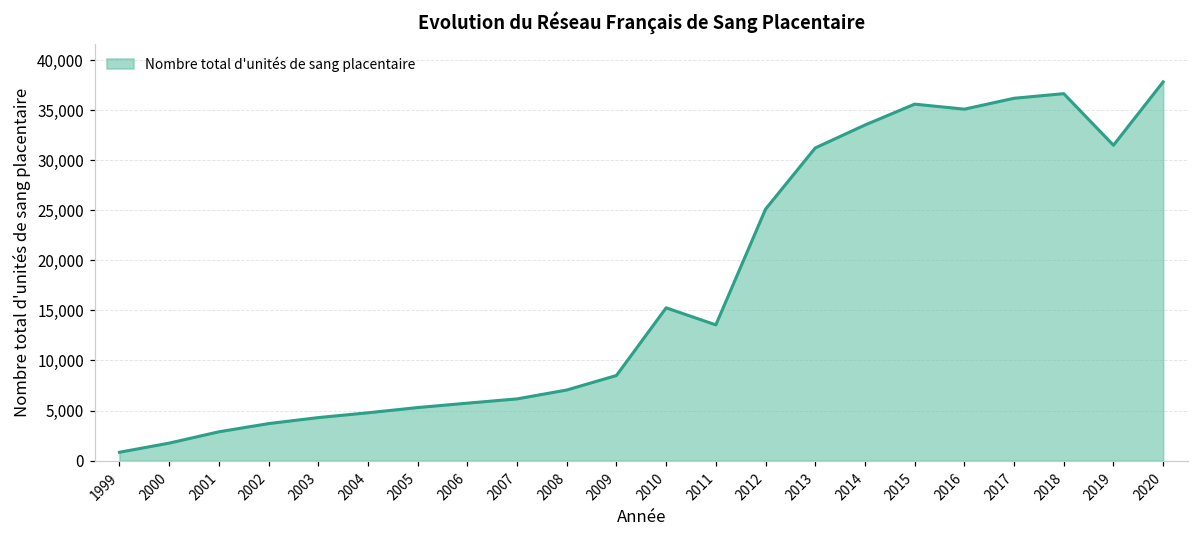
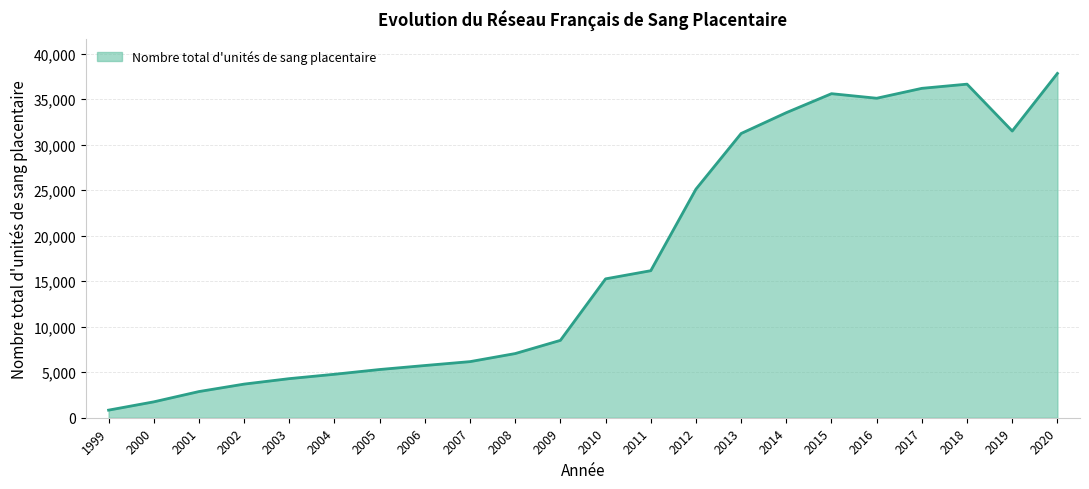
2011: 14,000 -> 16,000
